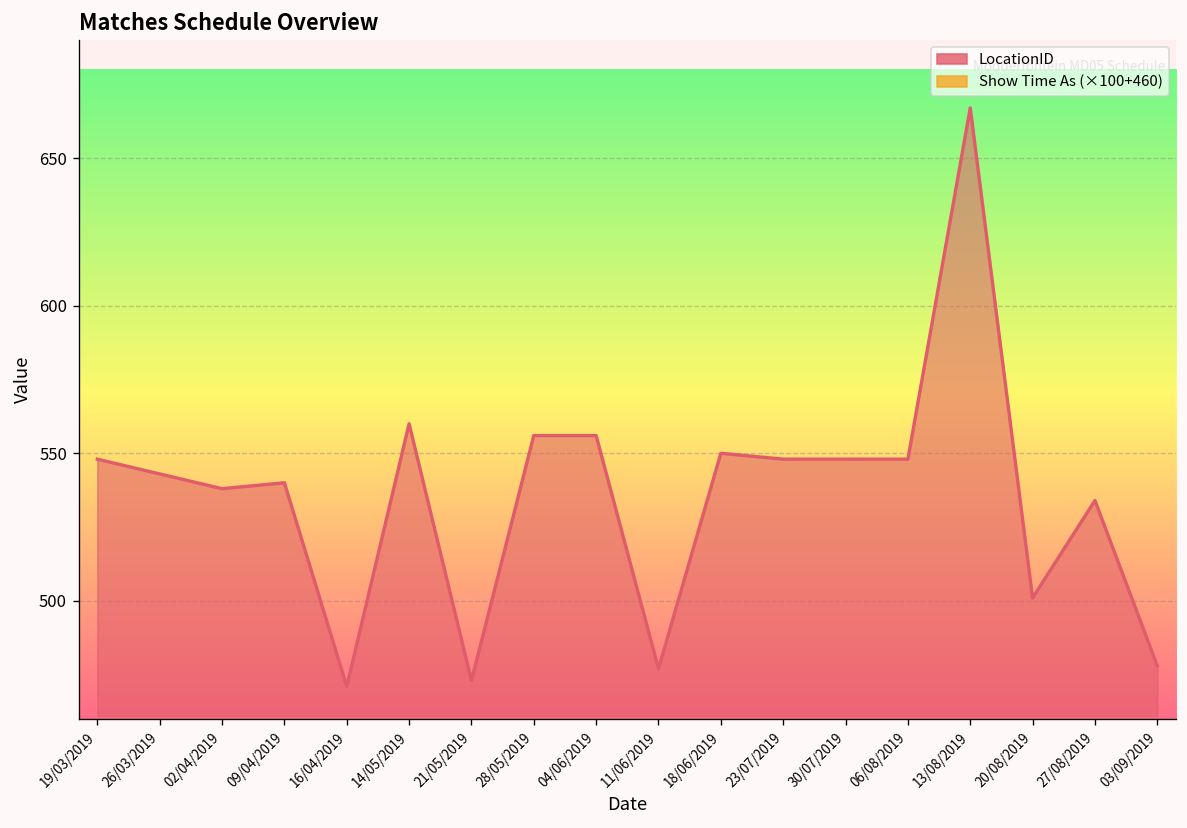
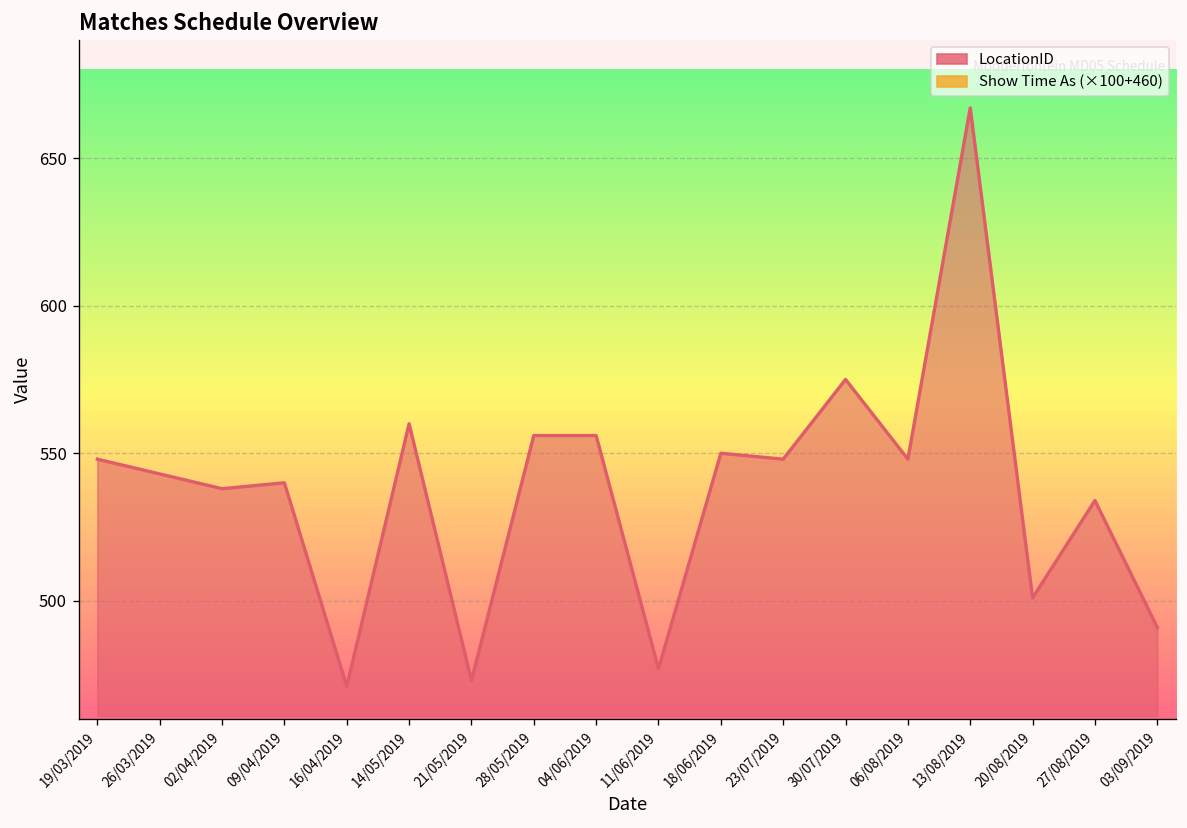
LocationID, 30/07/2019: 548 -> 575
LocationID, 03/09/2019: 478 -> 491
